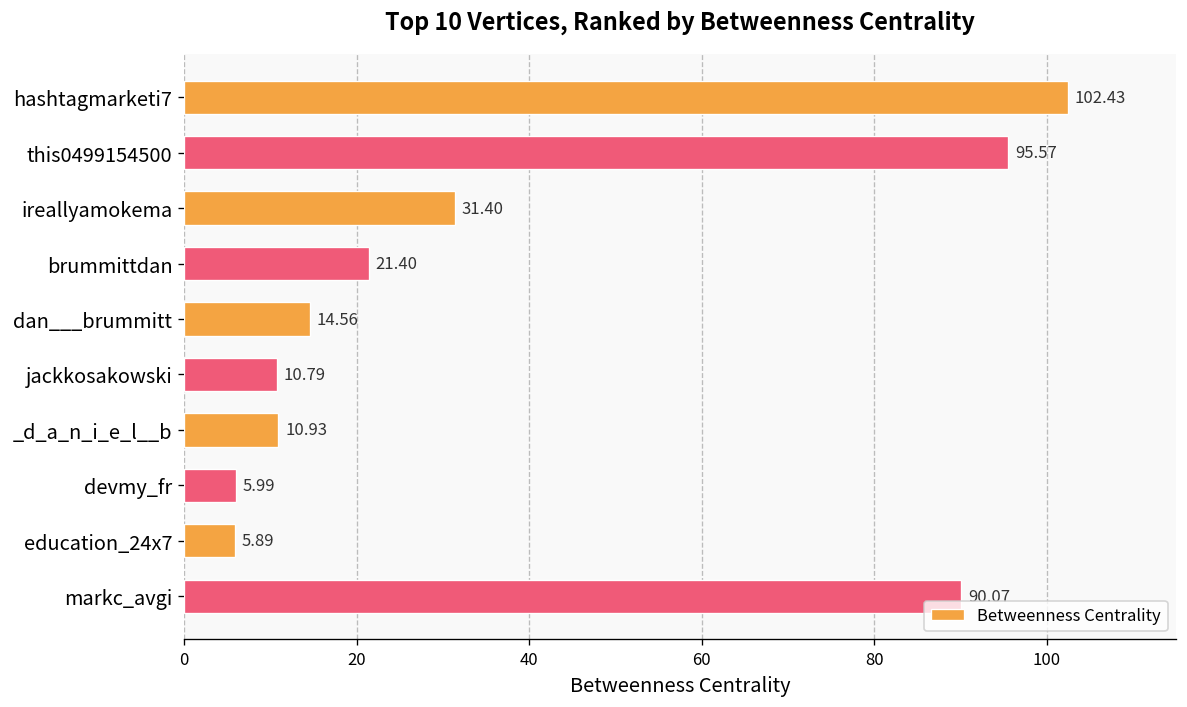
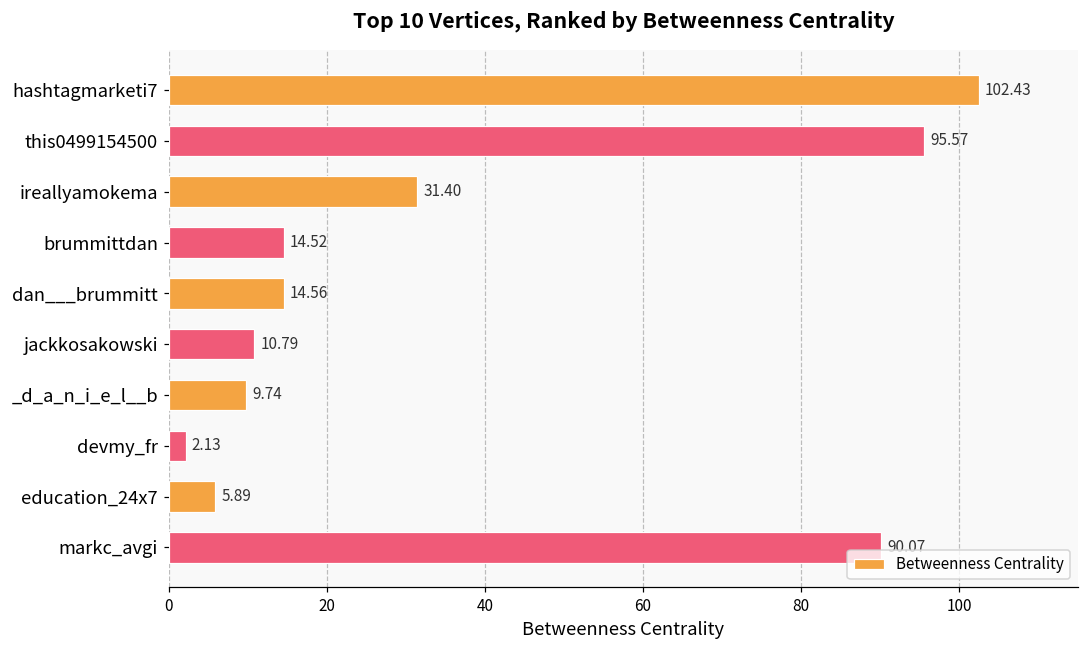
brummittdan: 21.40 -> 14.52
_d_a_n_i_e_l__b: 10.93 -> 9.74
devmy_fr: 5.99 -> 2.13
